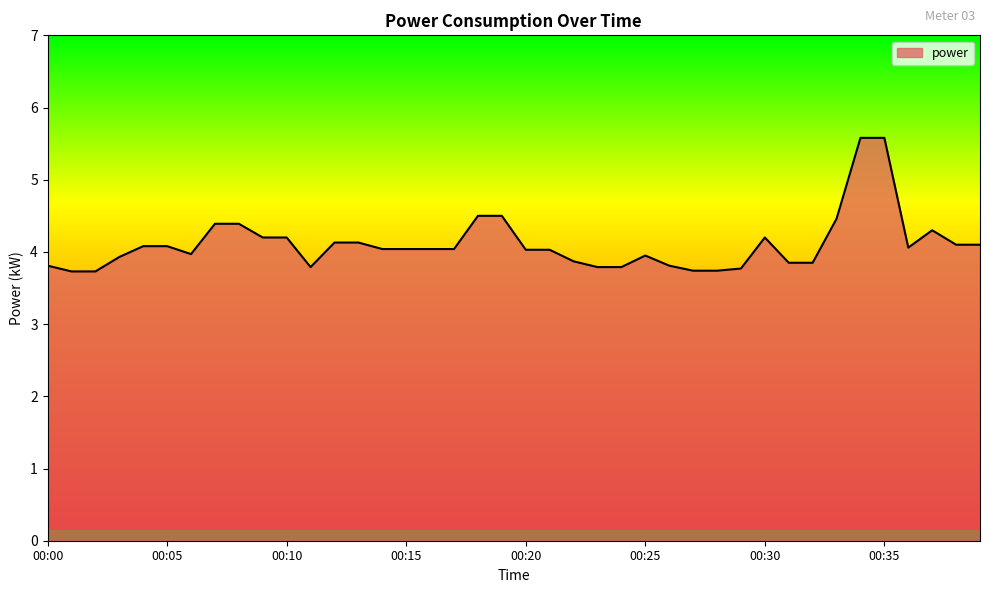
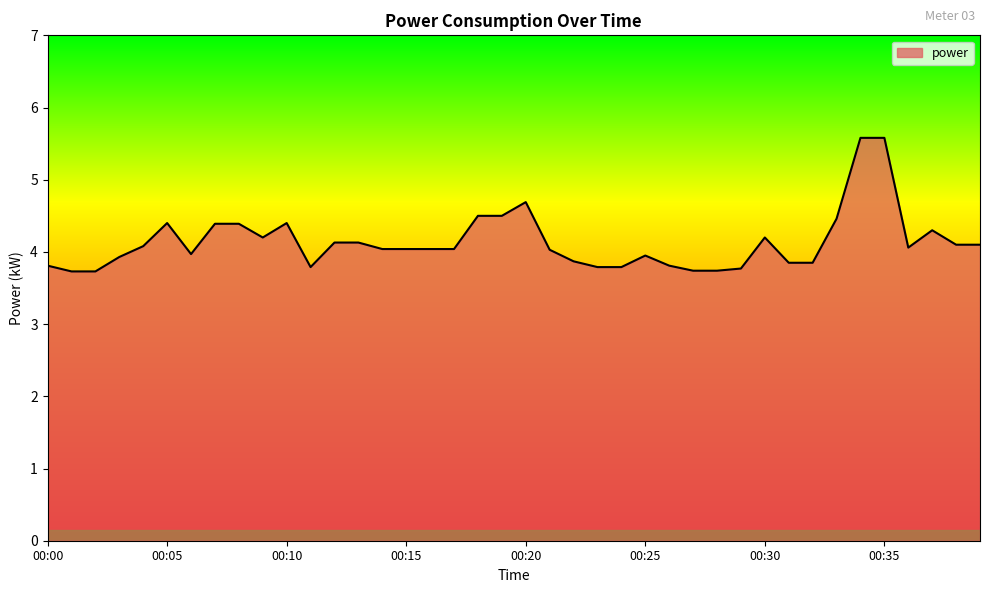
00:05: 4.1 -> 4.4
00:10: 4.2 -> 4.4
00:20: 4.0 -> 4.7
